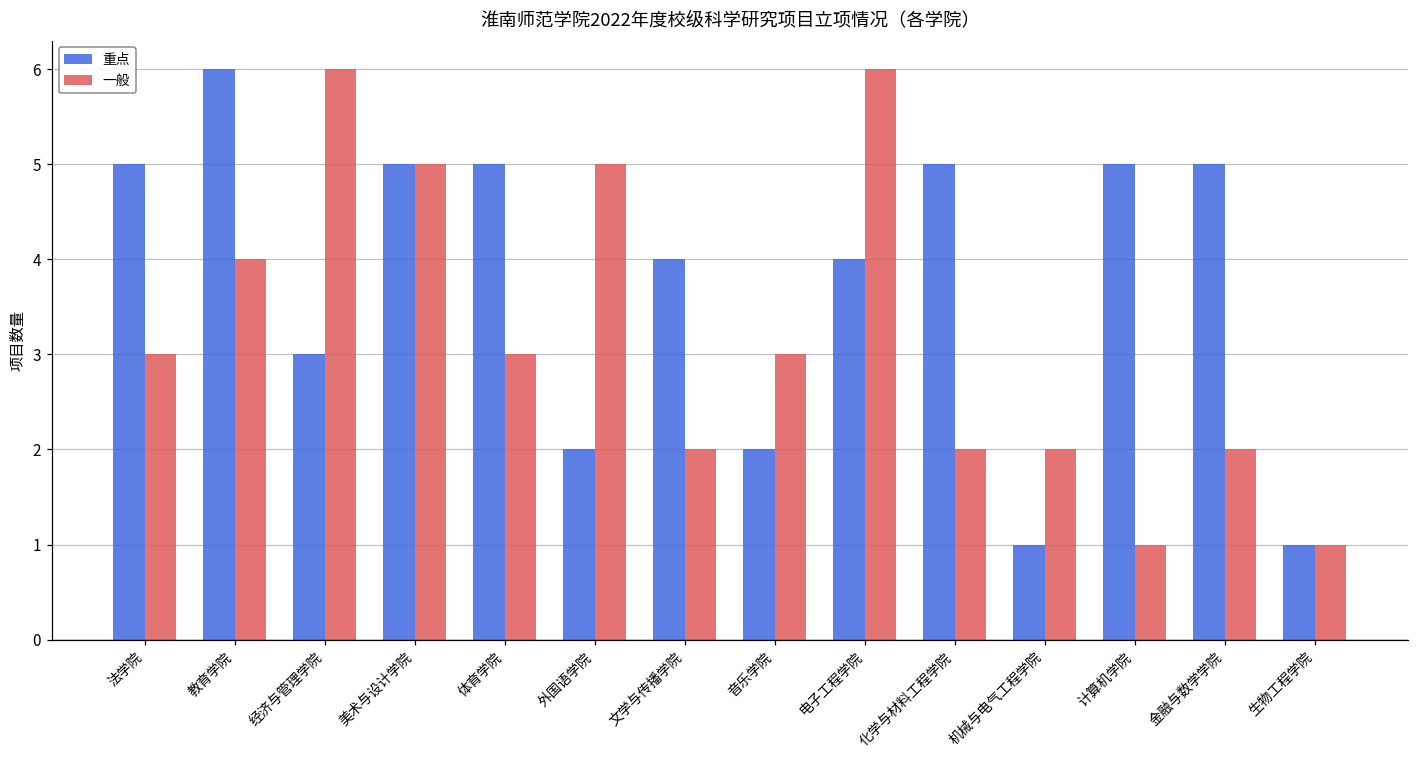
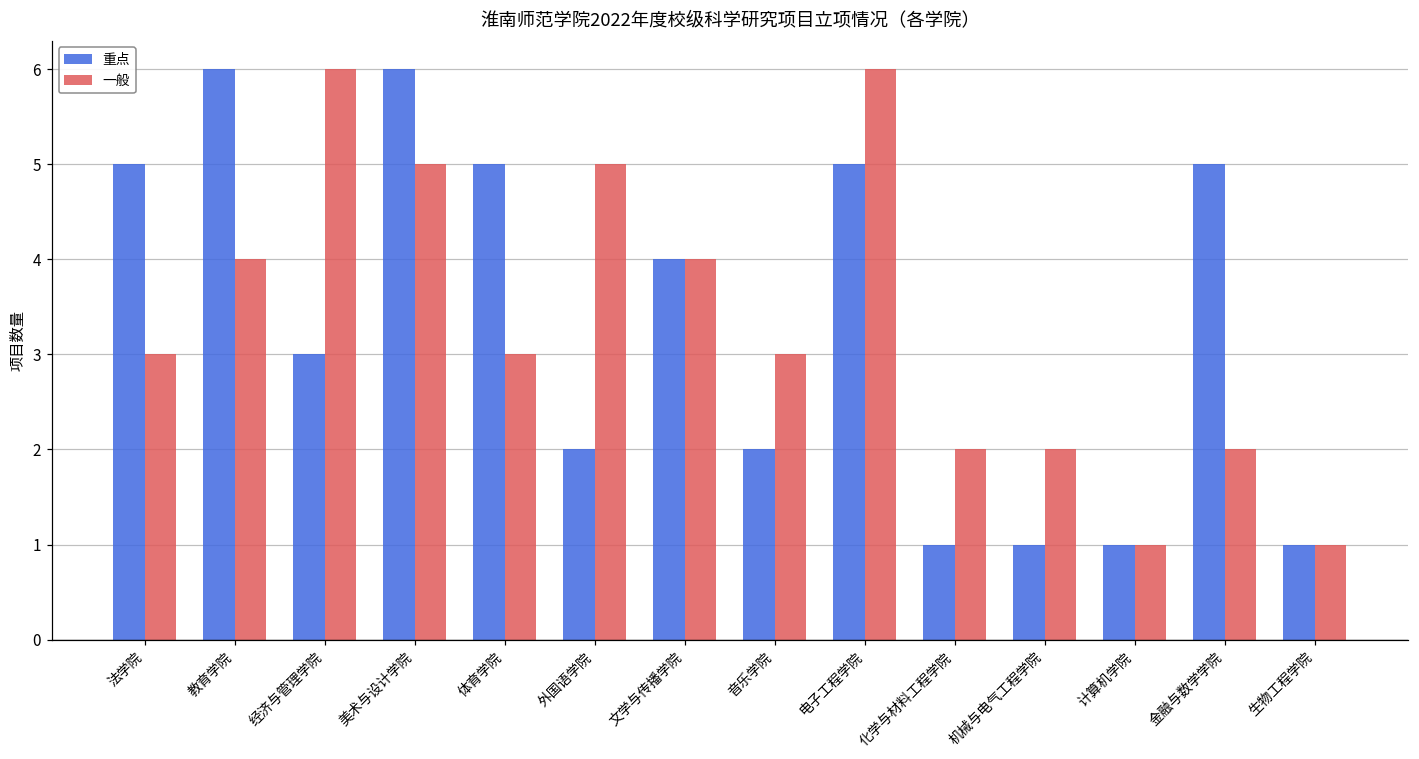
重点, 美术与设计学院: 5 -> 6
一般, 文学与传播学院: 2 -> 4
重点, 电子工程学院: 4 -> 5
重点, 化学与材料工程学院: 5 -> 1
重点, 计算机学院: 5 -> 1
